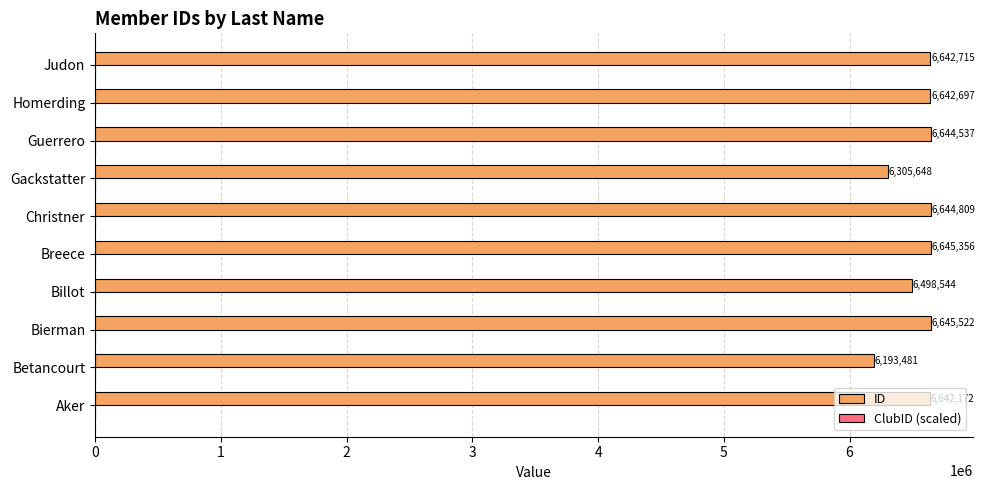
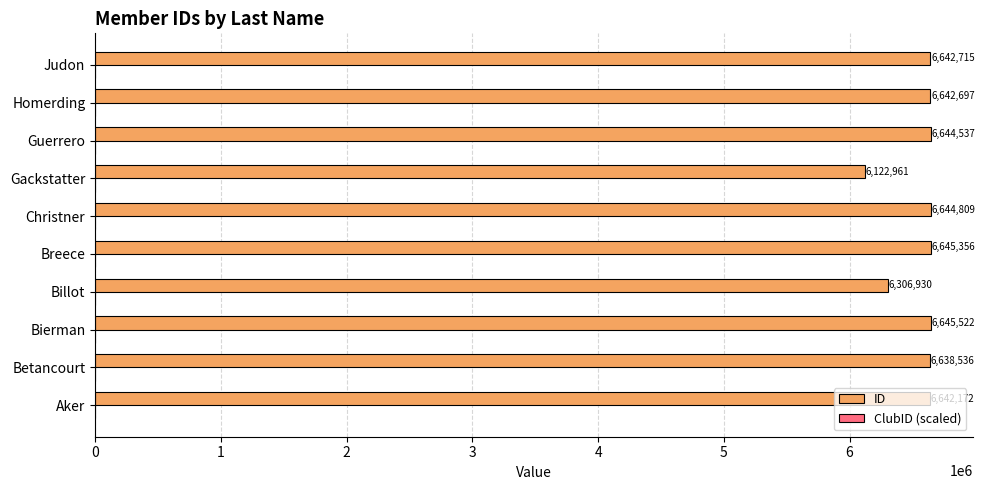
ID, Gackstatter: 6,305,648 -> 6,122,961
ID, Billot: 6,498,544 -> 6,306,930
ID, Betancourt: 6,193,481 -> 6,638,536
